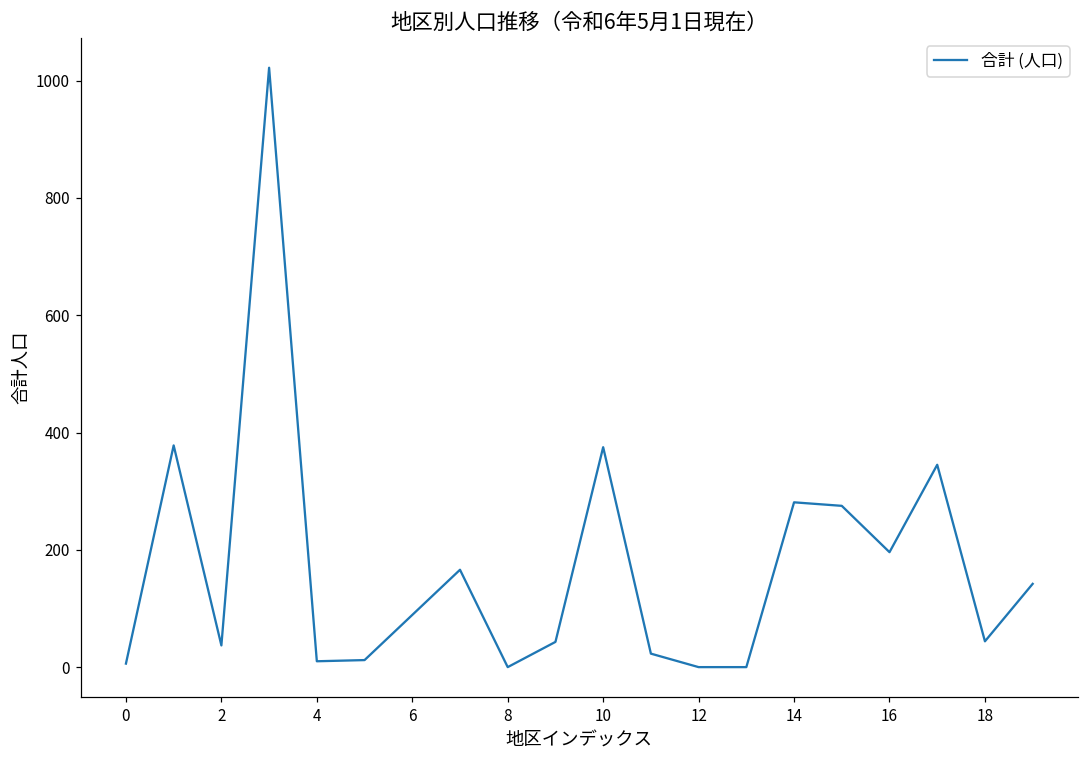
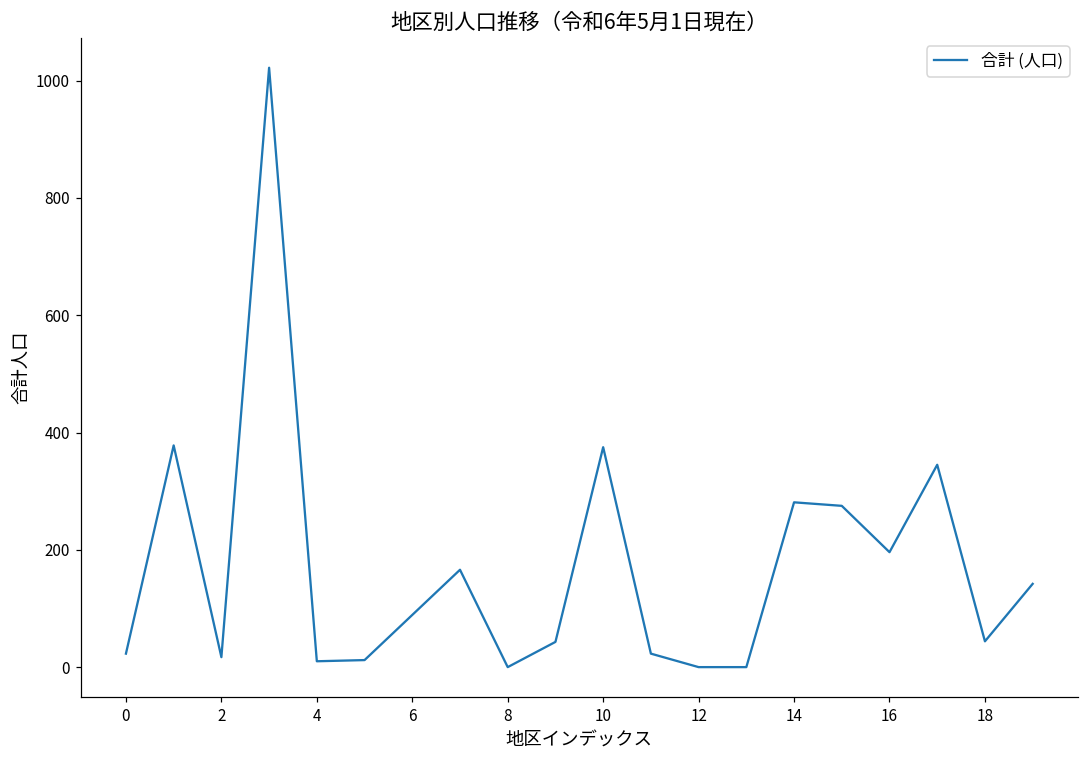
0: 10 -> 20
2: 40 -> 20
